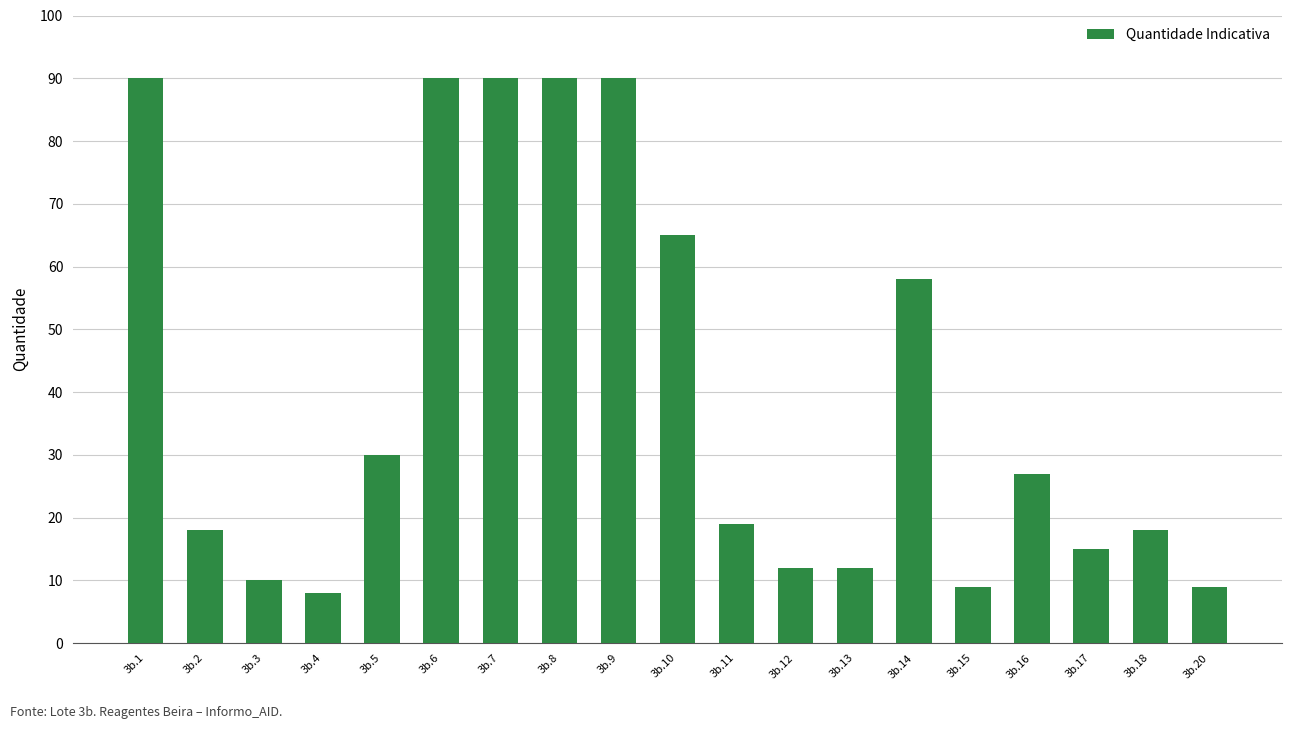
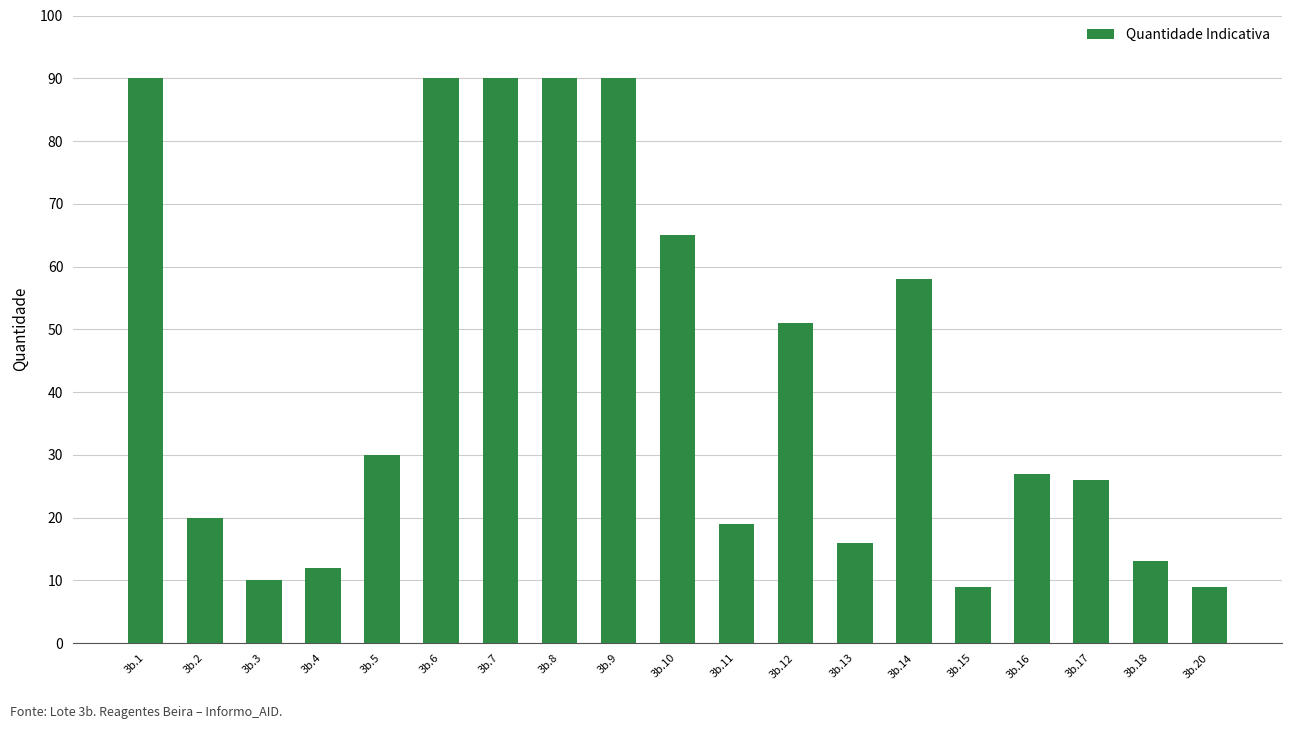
3b.2: 18 -> 20
3b.4: 8 -> 12
3b.12: 12 -> 51
3b.13: 12 -> 16
3b.17: 15 -> 26
3b.18: 18 -> 13
